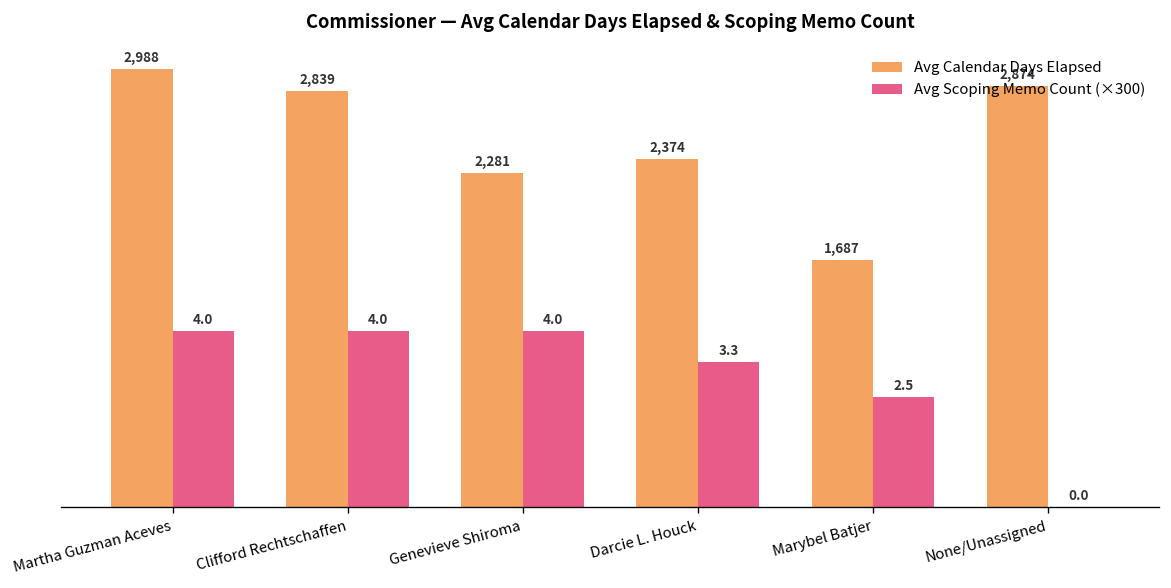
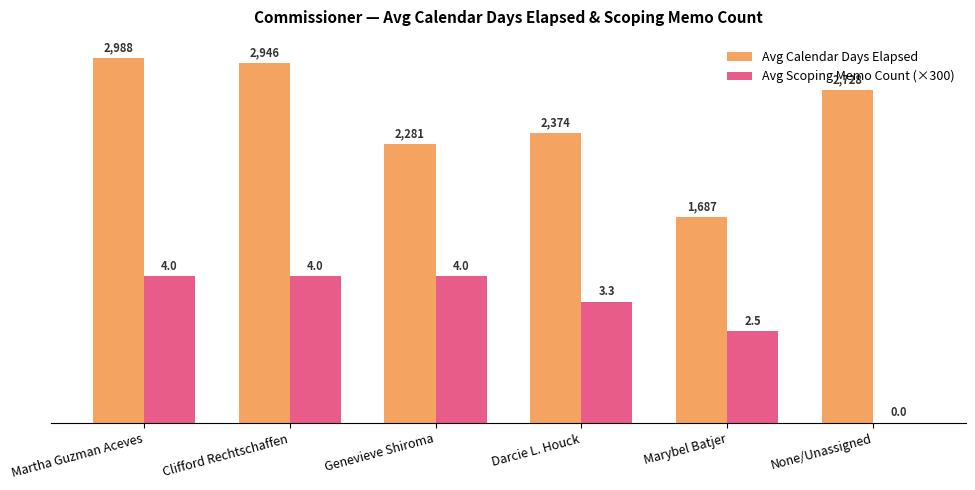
Avg Calendar Days Elapsed, Clifford Rechtschaffen: 2,839 -> 2,946
Avg Calendar Days Elapsed, None/Unassigned: 2,874 -> 2,728
